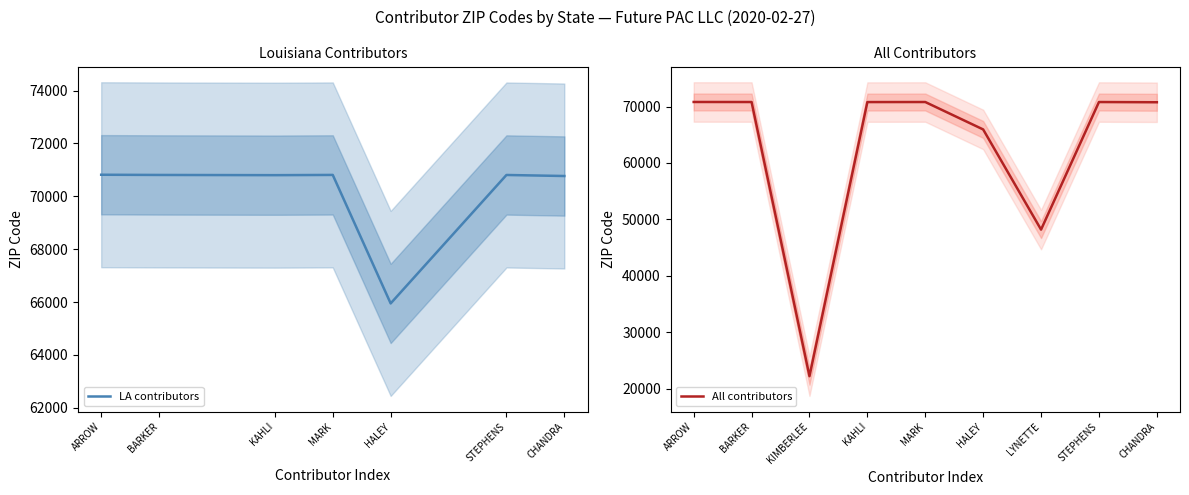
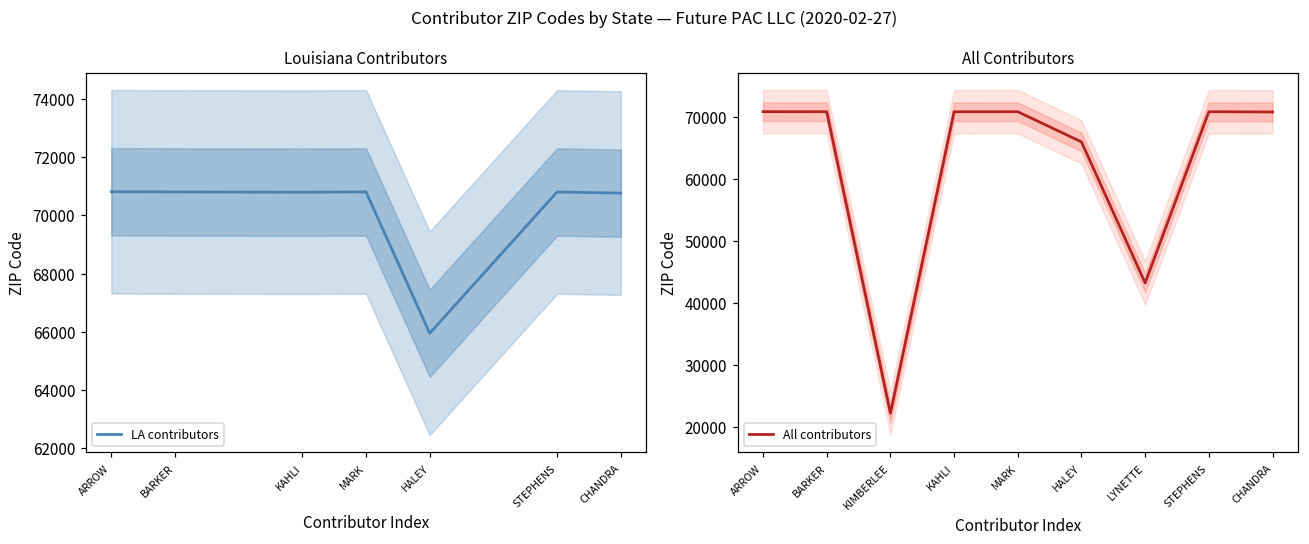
All Contributors, All contributors, LYNETTE: 48000 -> 43000
